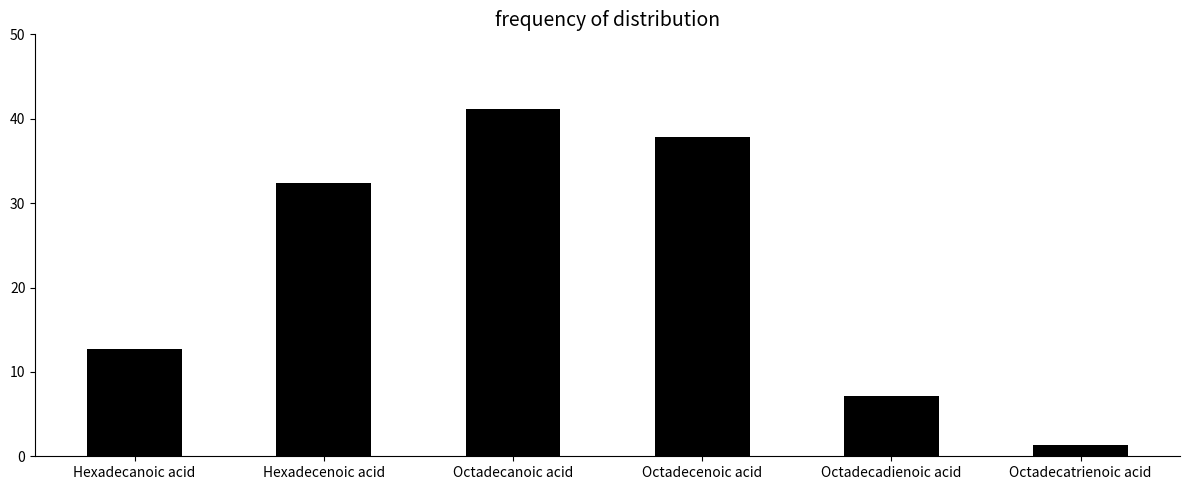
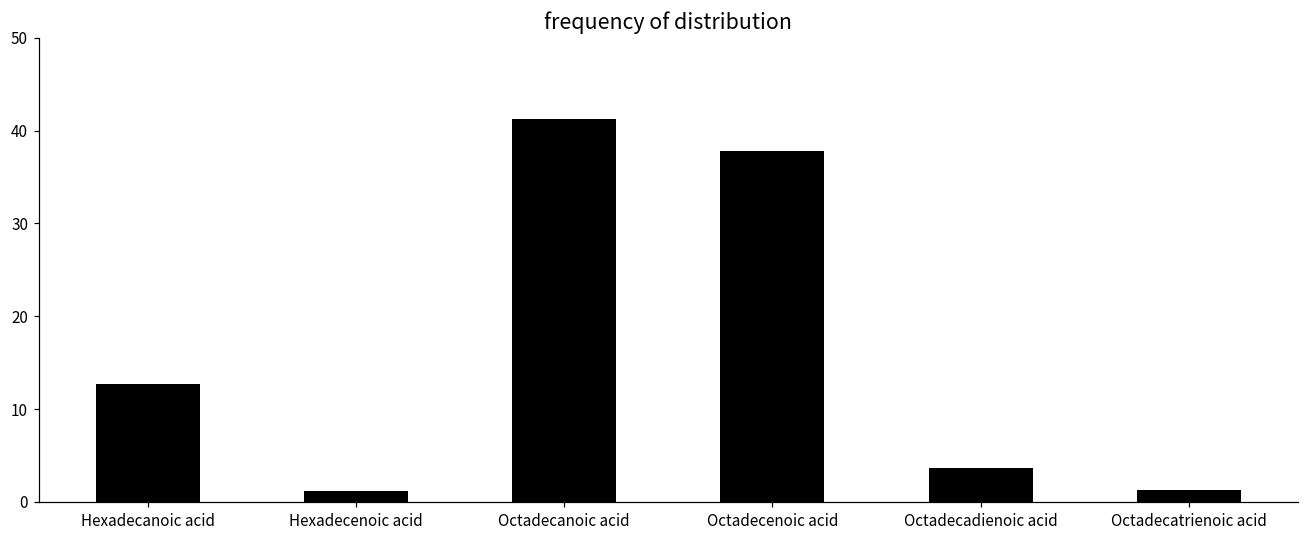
Hexadecenoic acid: 32 -> 1
Octadecadienoic acid: 7 -> 4
